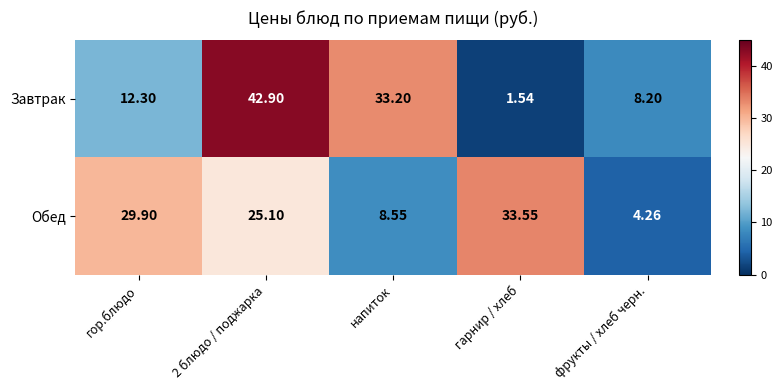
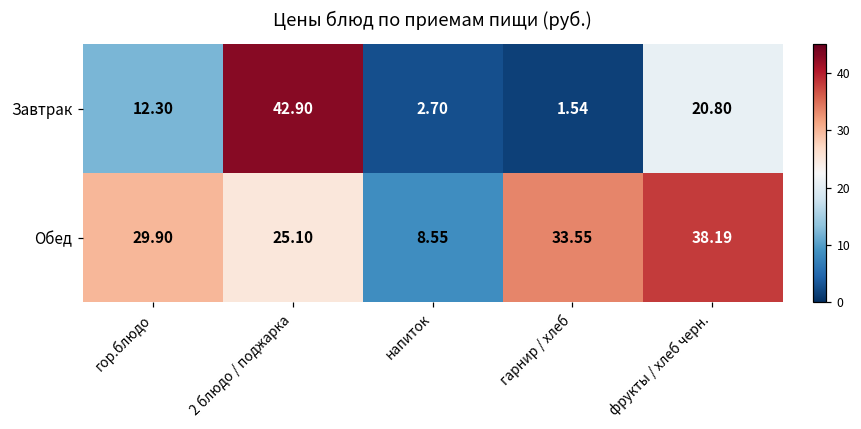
Завтрак, напиток: 33.20 -> 2.70
Завтрак, фрукты / хлеб черн.: 8.20 -> 20.80
Обед, фрукты / хлеб черн.: 4.26 -> 38.19
